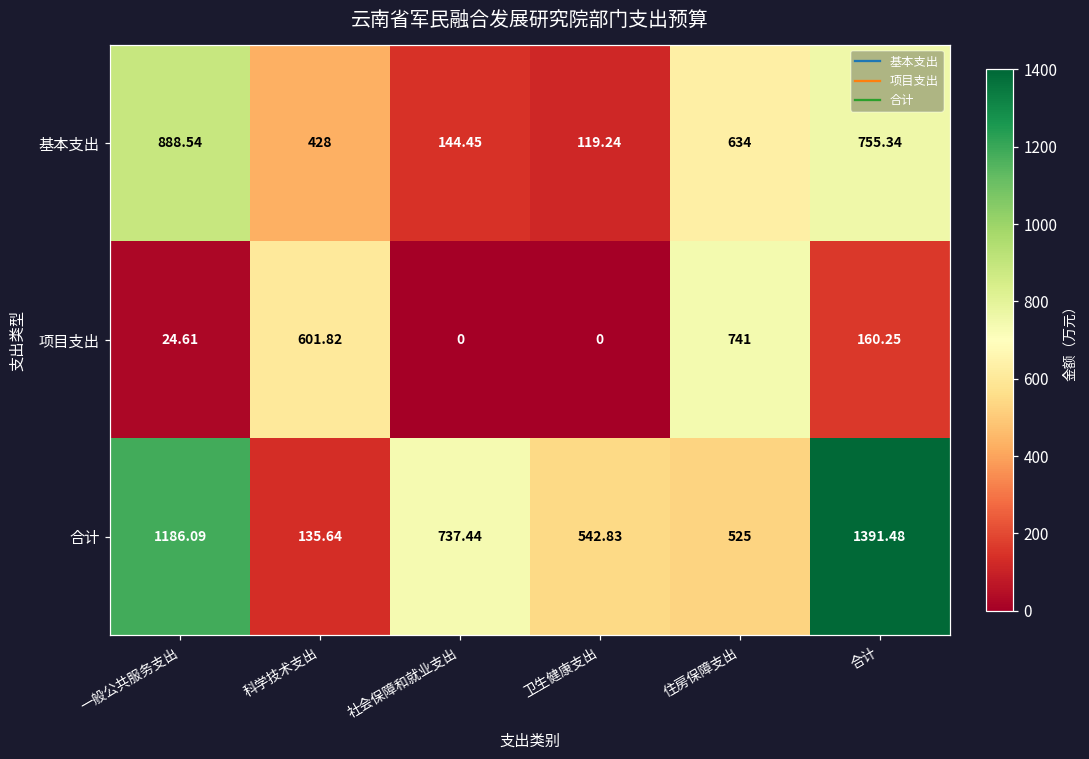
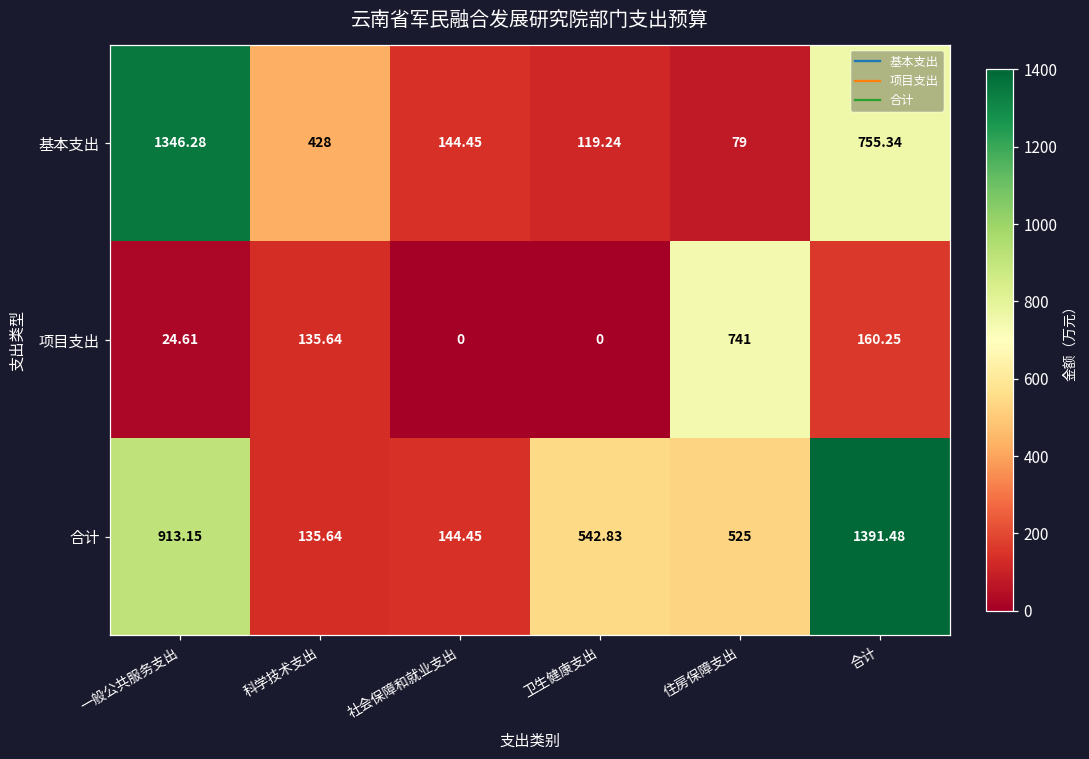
基本支出, 一般公共服务支出: 888.54 -> 1346.28
基本支出, 住房保障支出: 634 -> 79
项目支出, 科学技术支出: 601.82 -> 135.64
合计, 一般公共服务支出: 1186.09 -> 913.15
合计, 社会保障和就业支出: 737.44 -> 144.45
